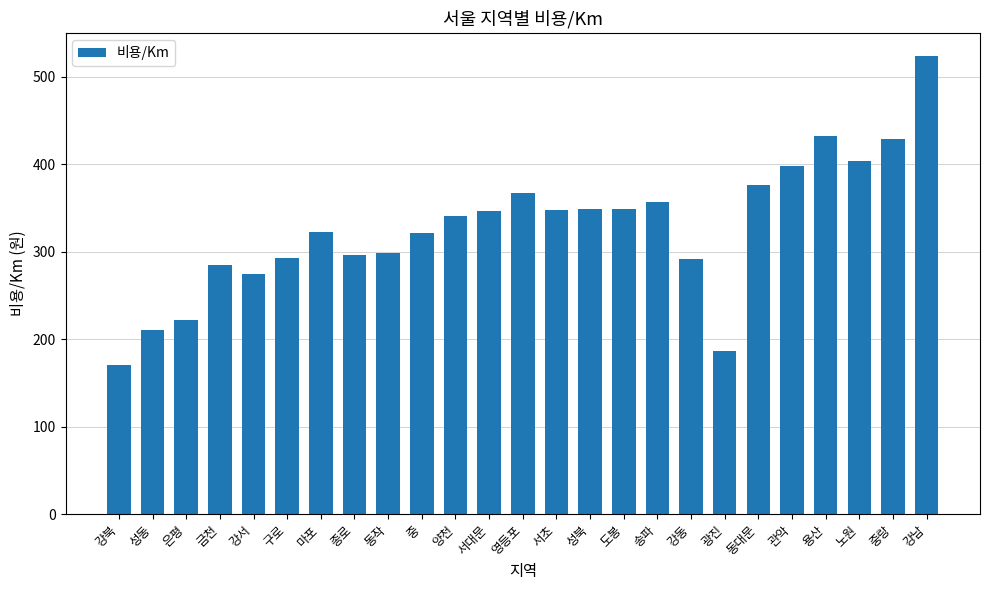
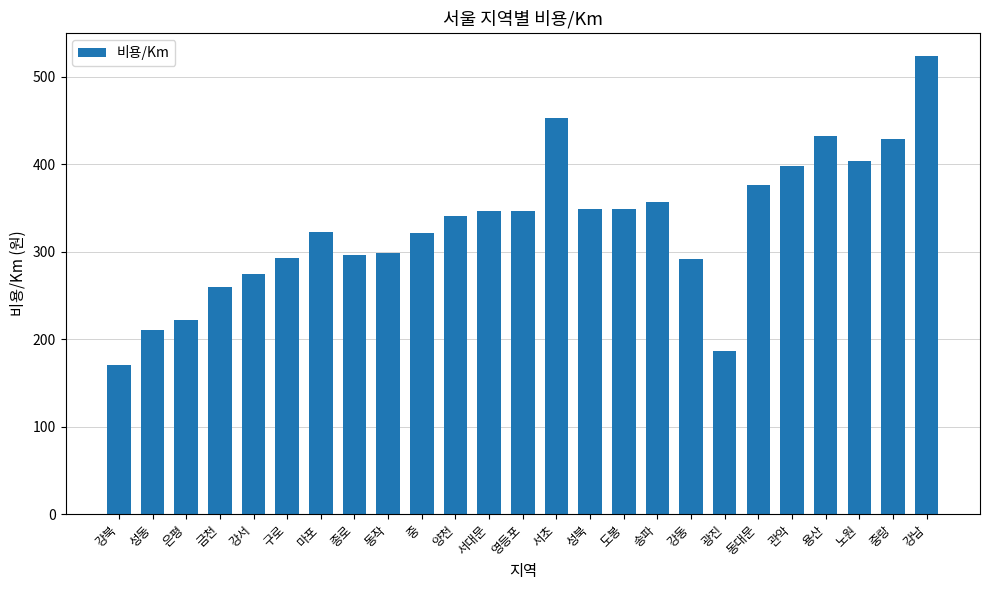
금천: 280 -> 260
영등포: 370 -> 350
서초: 350 -> 450
